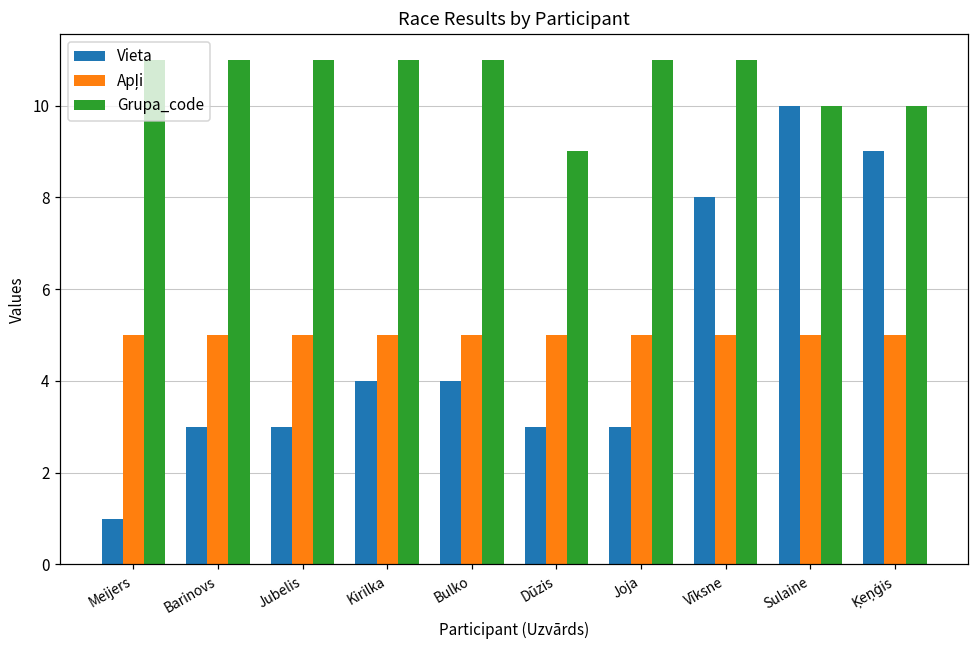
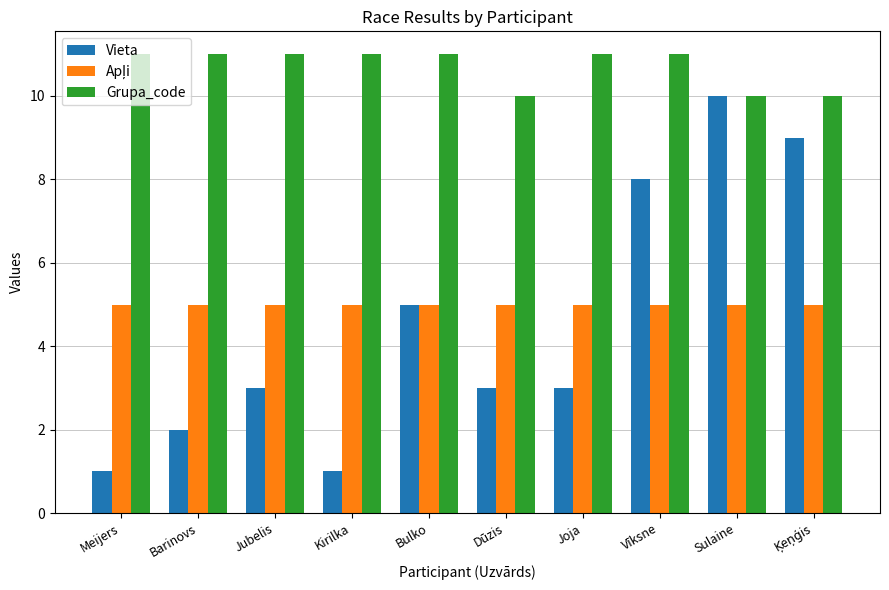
Vieta, Barinovs: 3 -> 2
Vieta, Kirilka: 4 -> 1
Vieta, Bulko: 4 -> 5
Grupa_code, Dūzis: 9 -> 10
